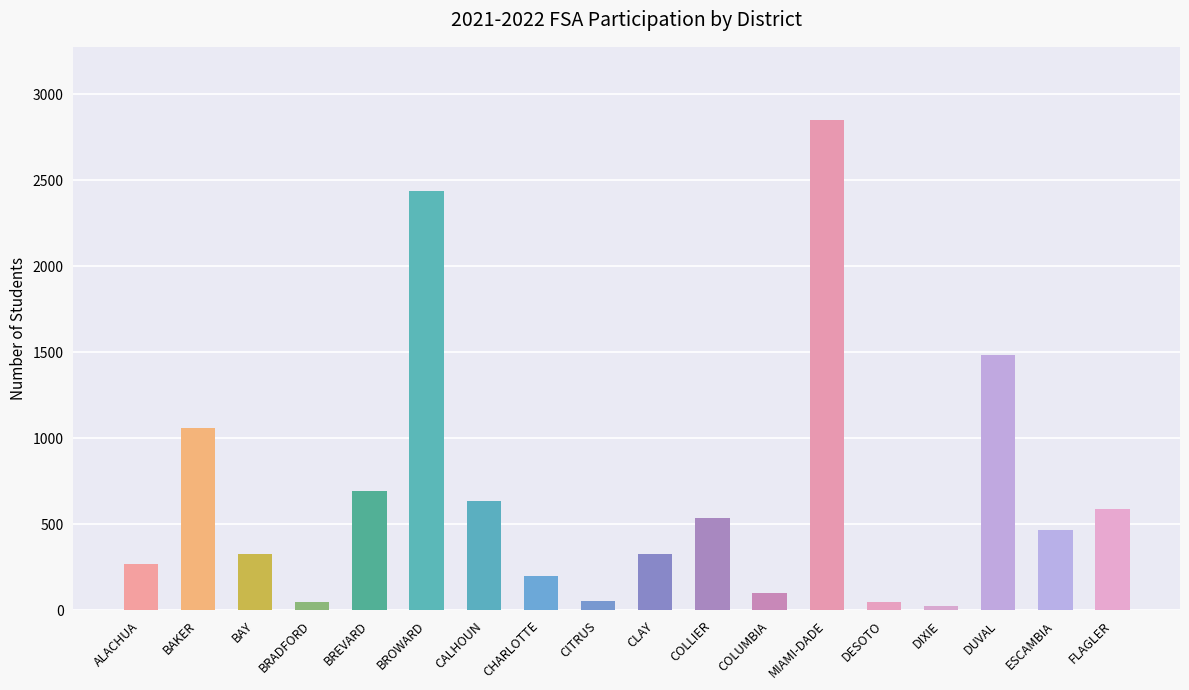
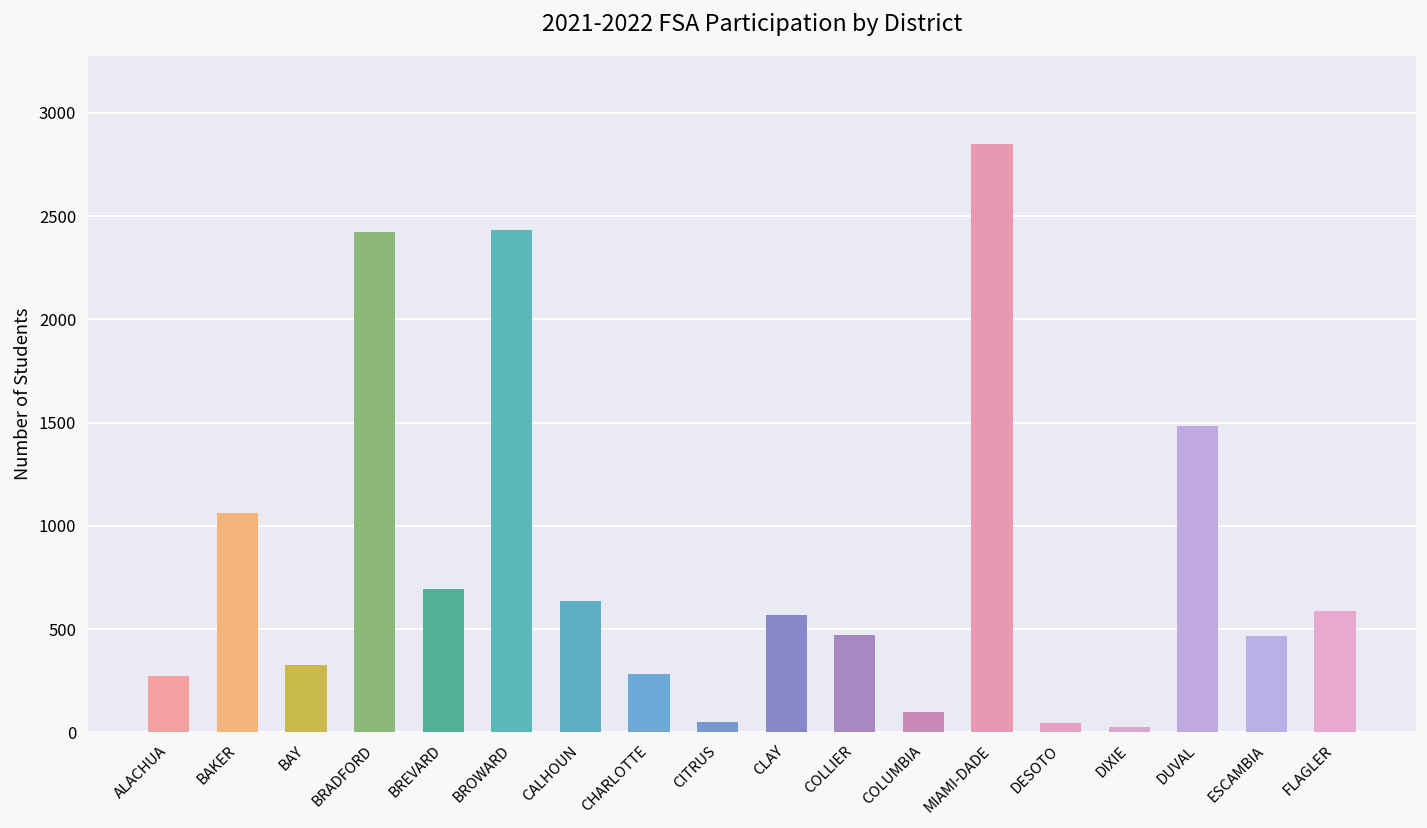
BRADFORD: 50 -> 2430
CHARLOTTE: 200 -> 280
CLAY: 330 -> 570
COLLIER: 540 -> 470
